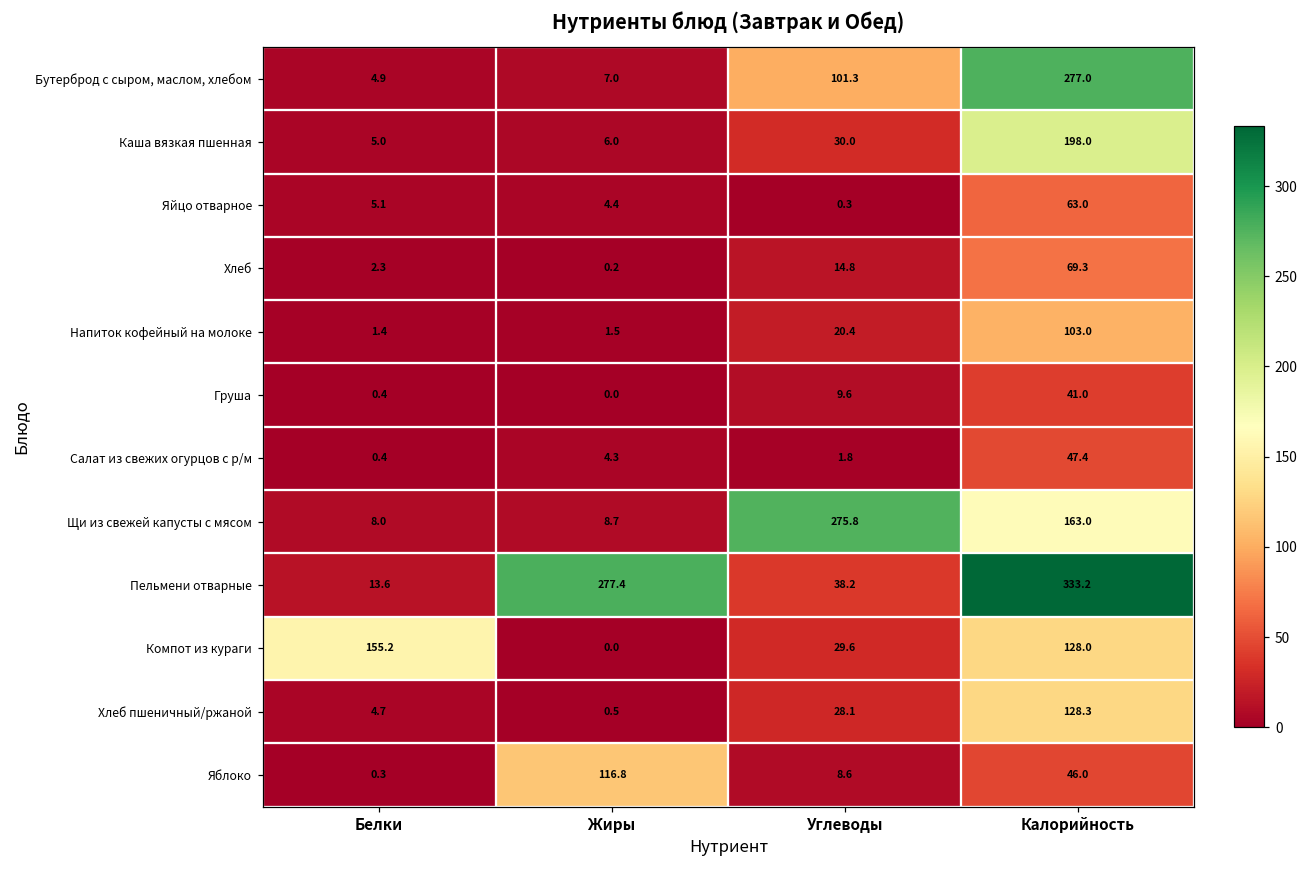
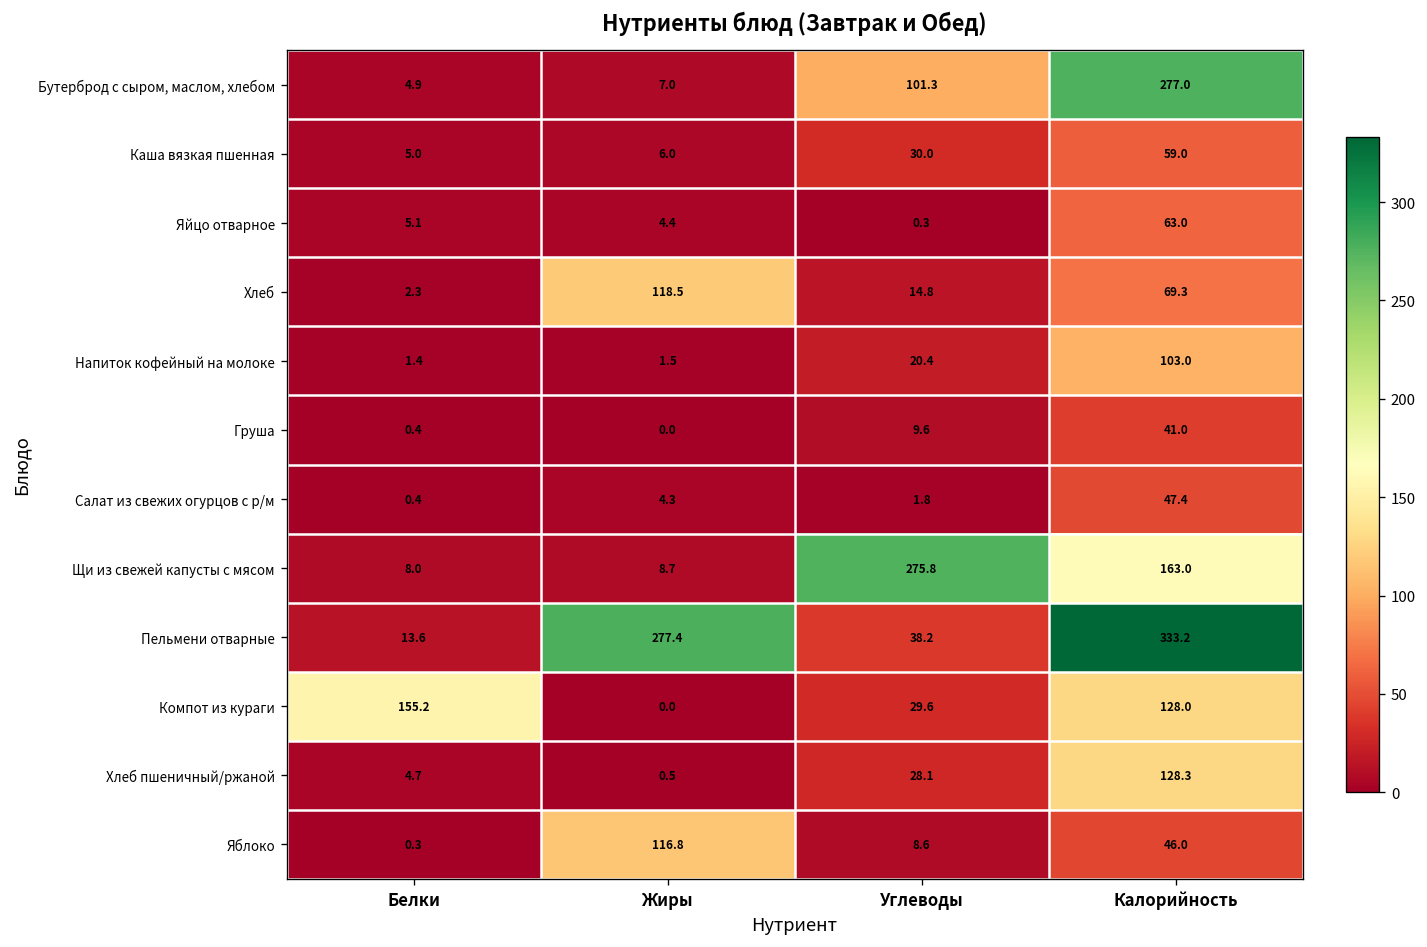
Каша вязкая пшенная, Калорийность: 198.0 -> 59.0
Хлеб, Жиры: 0.2 -> 118.5
